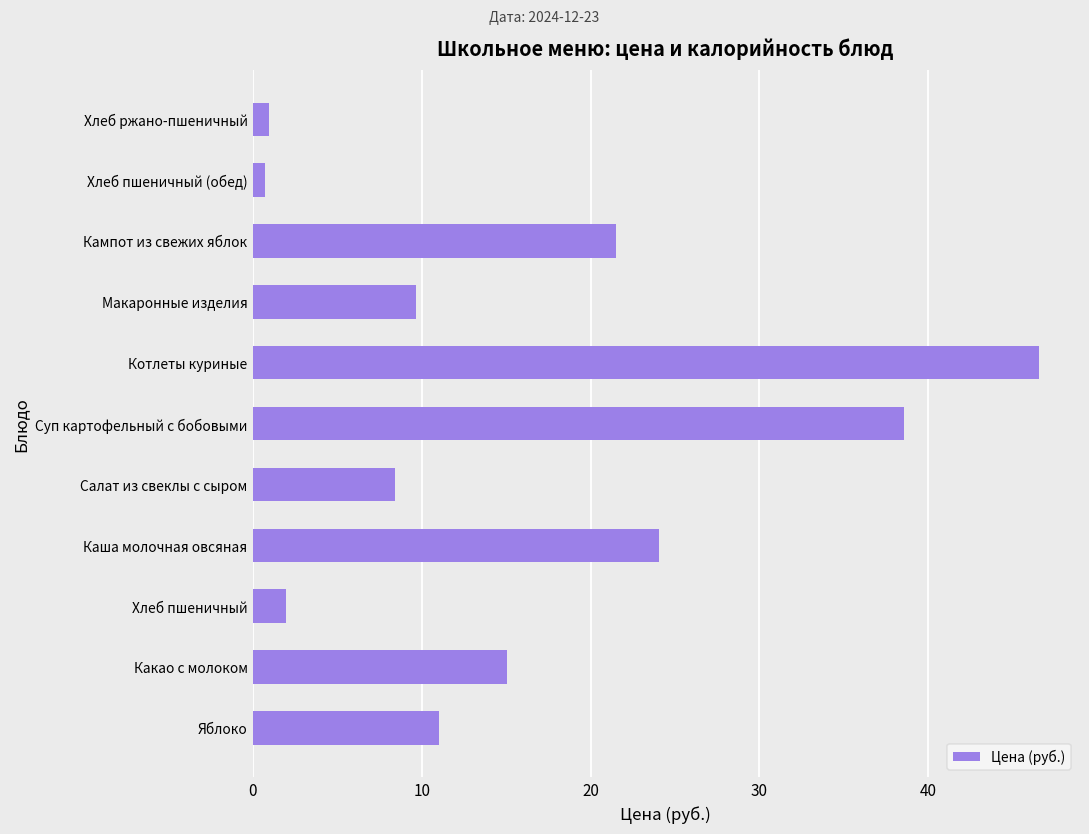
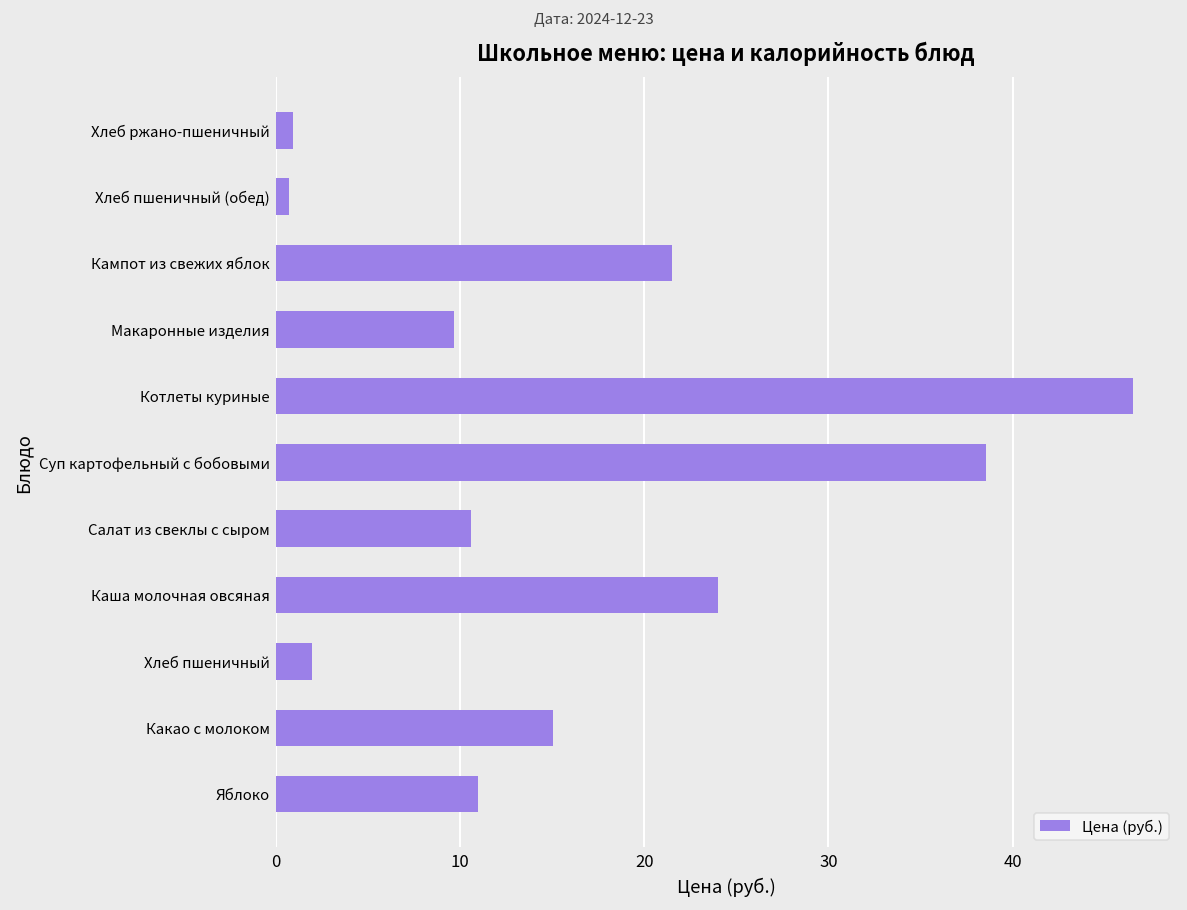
Салат из свеклы с сыром: 8.4 -> 10.6
